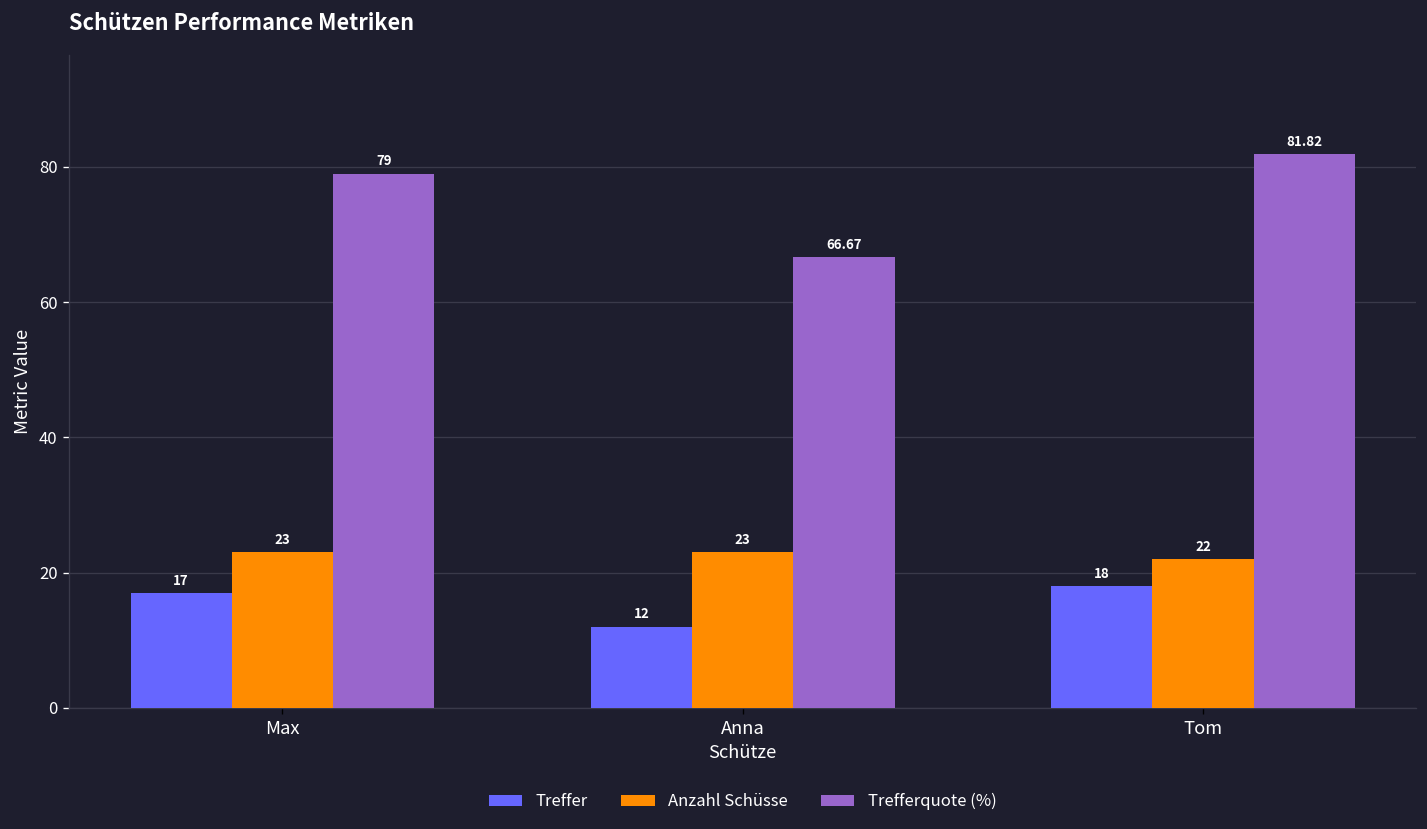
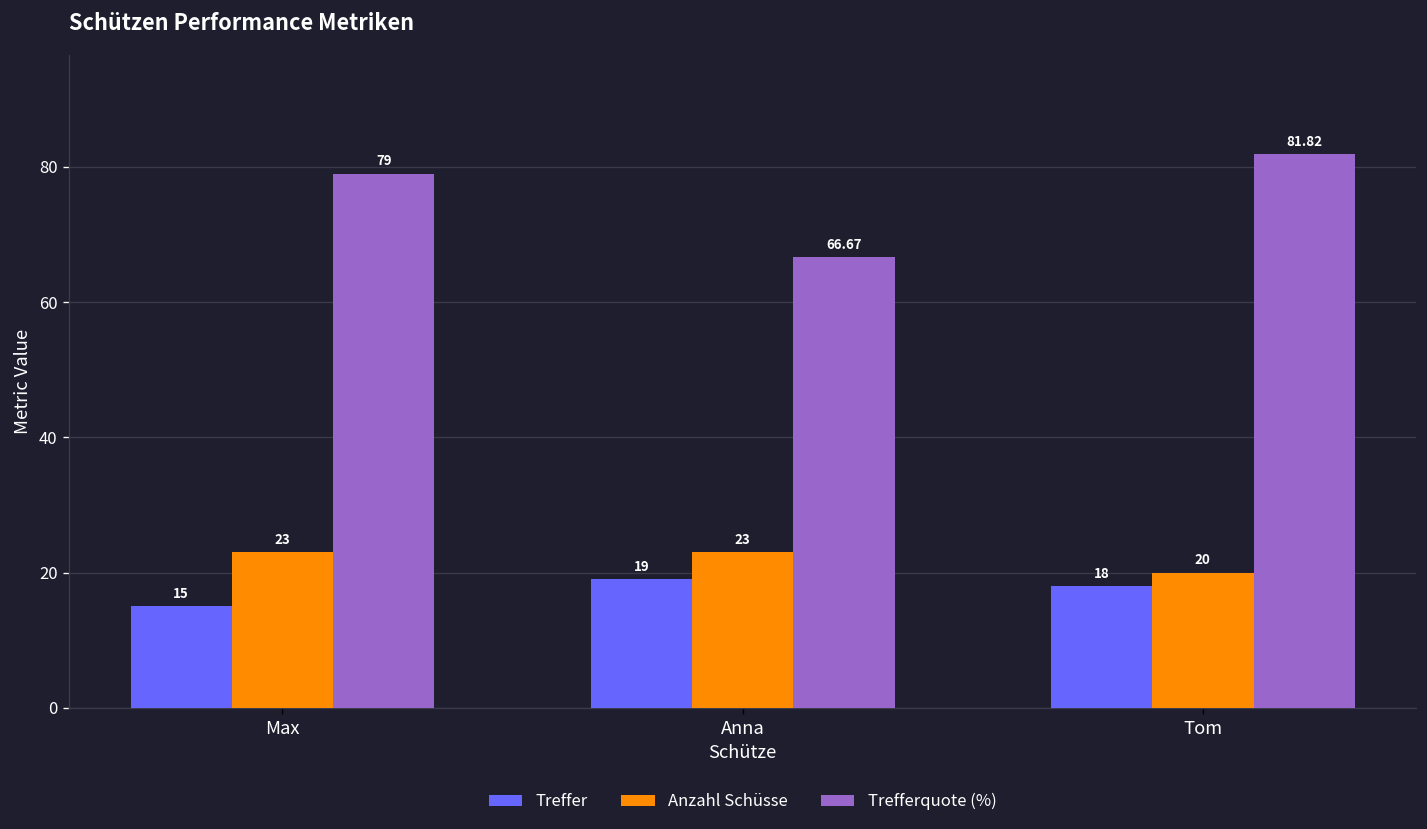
Treffer, Max: 17 -> 15
Treffer, Anna: 12 -> 19
Anzahl Schüsse, Tom: 22 -> 20
